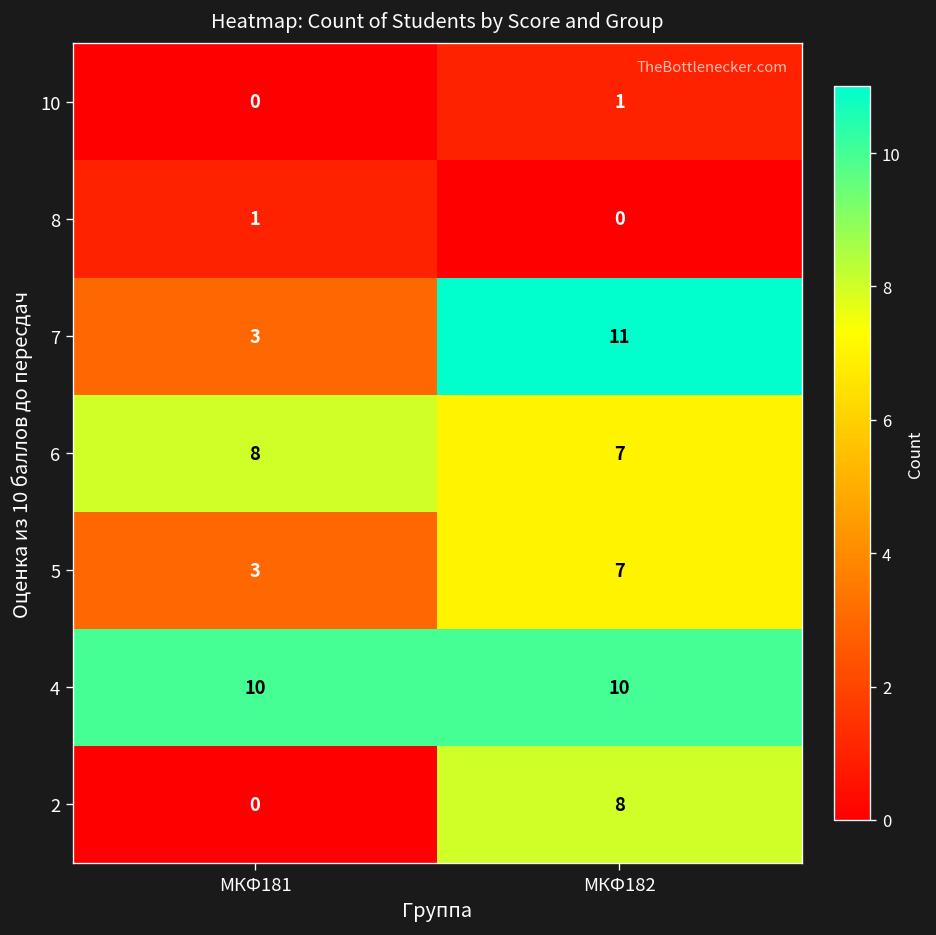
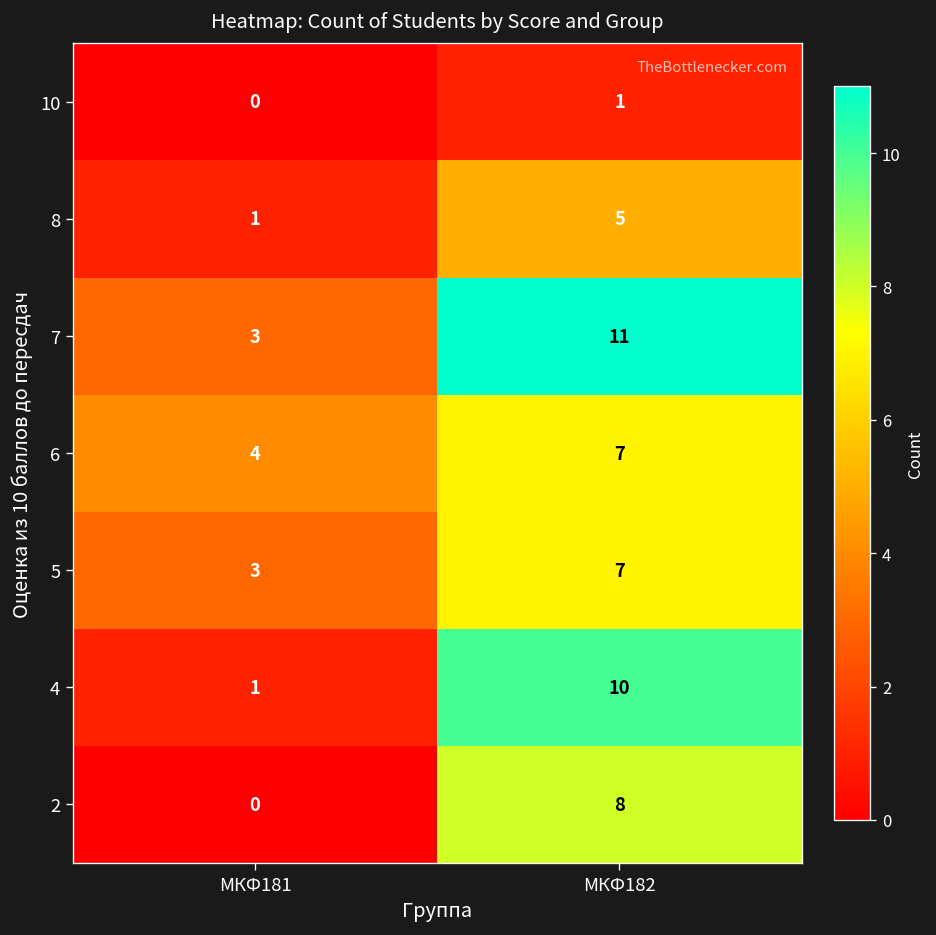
8, МКФ182: 0 -> 5
6, МКФ181: 8 -> 4
4, МКФ181: 10 -> 1
